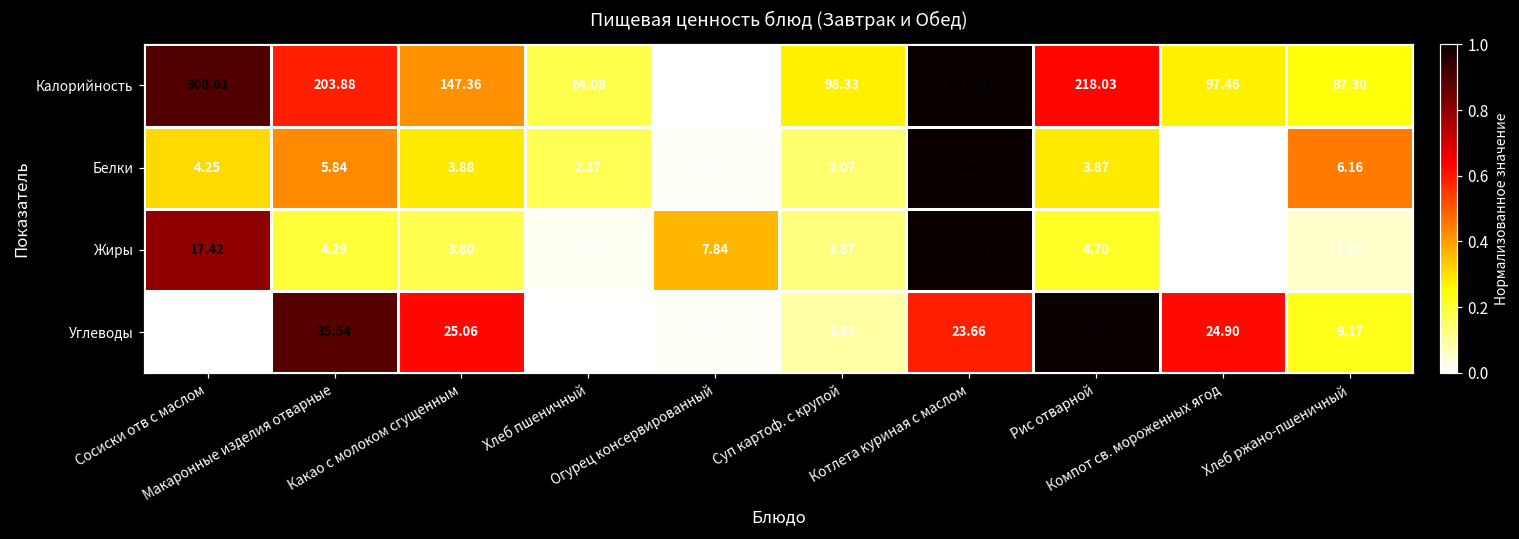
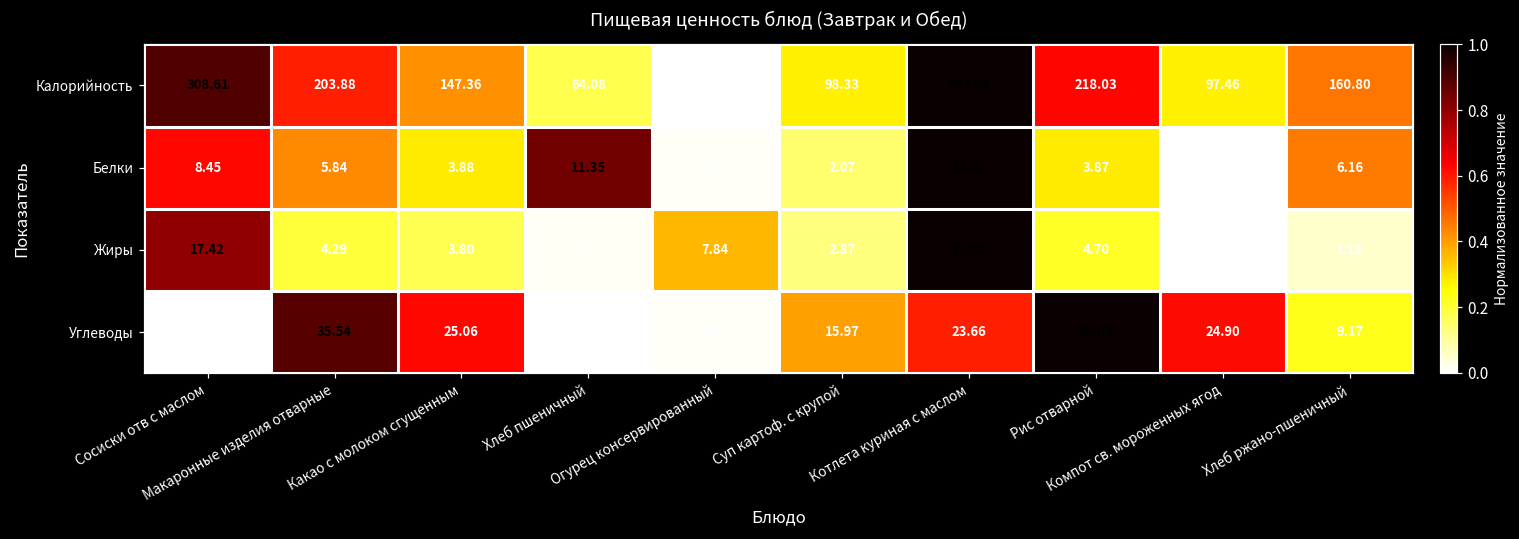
Калорийность, Хлеб ржано-пшеничный: 87.30 -> 160.80
Белки, Сосиски отв с маслом: 4.25 -> 8.45
Белки, Хлеб пшеничный: 2.37 -> 11.35
Углеводы, Суп картоф. с крупой: 3.85 -> 15.97
